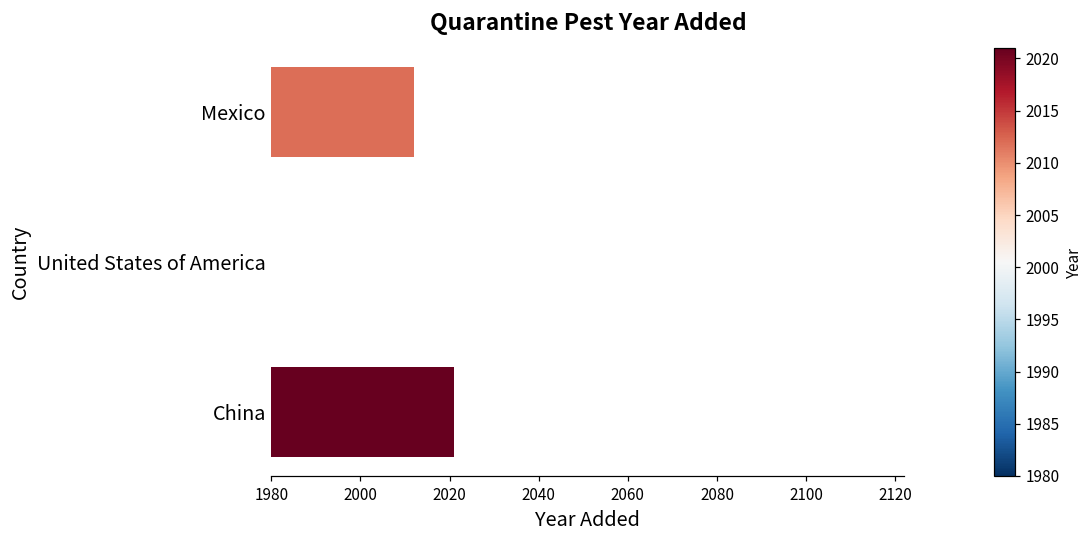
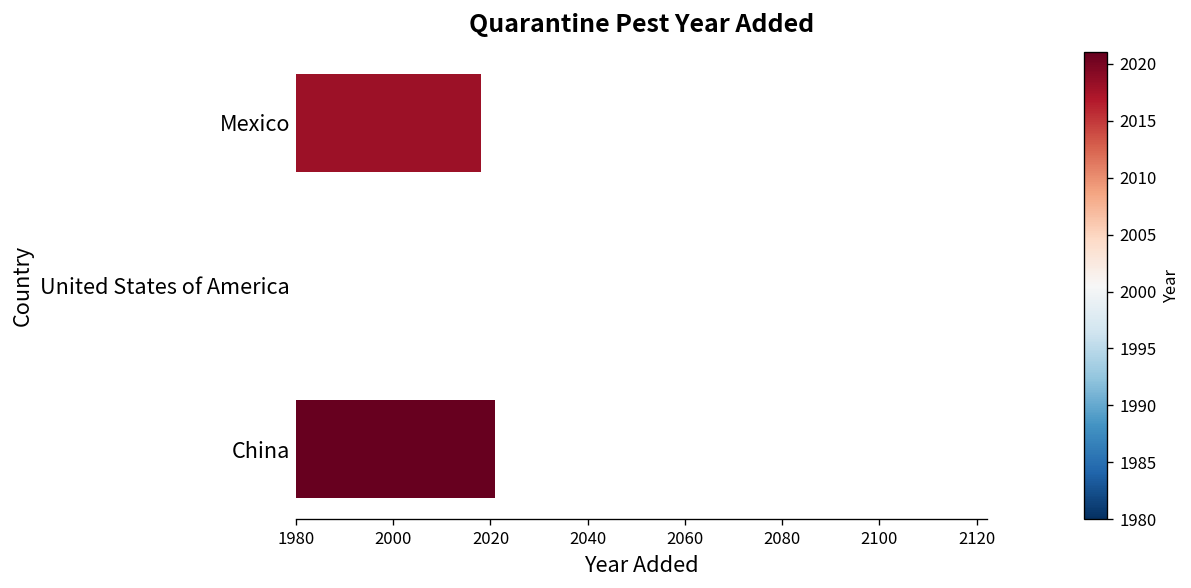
Mexico: 2012 -> 2018
